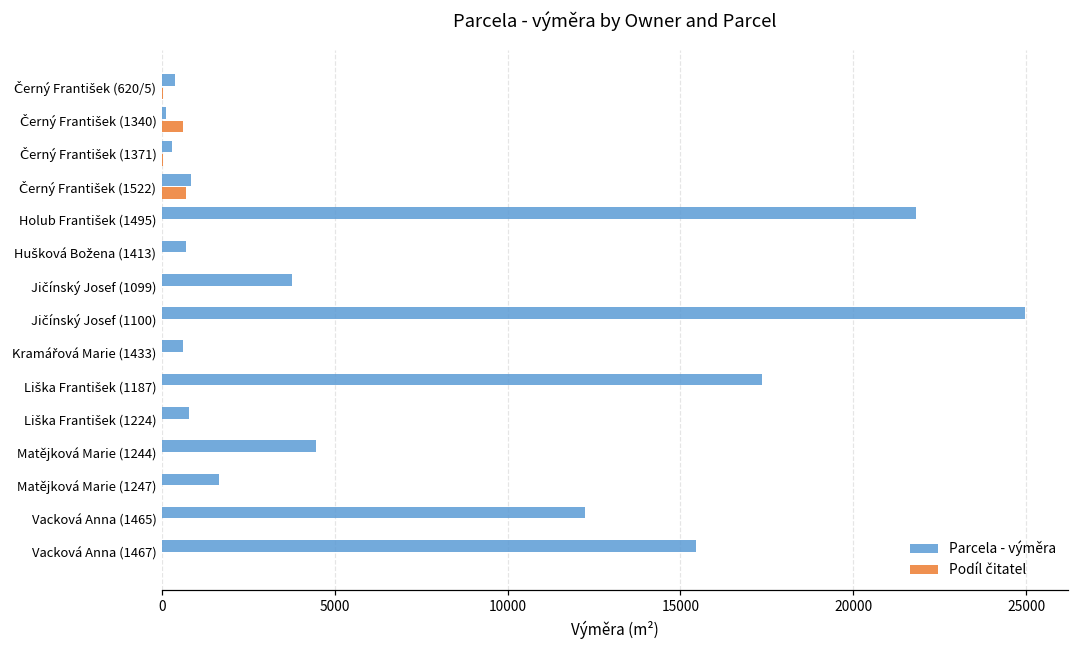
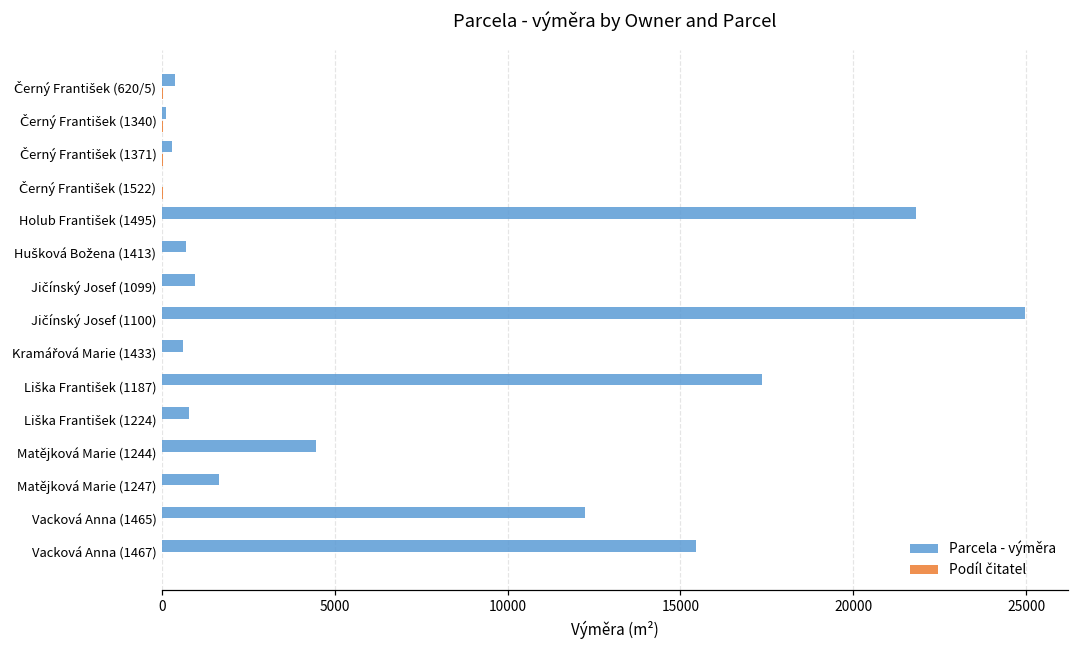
Podíl čitatel, Černý František (1340): 600 -> 0
Parcela - výměra, Černý František (1522): 900 -> 0
Podíl čitatel, Černý František (1522): 700 -> 0
Parcela - výměra, Jičínský Josef (1099): 3800 -> 1000
